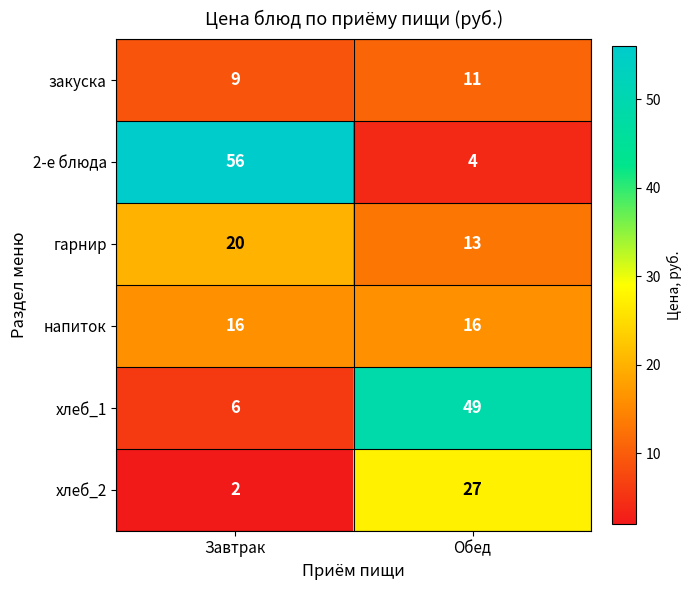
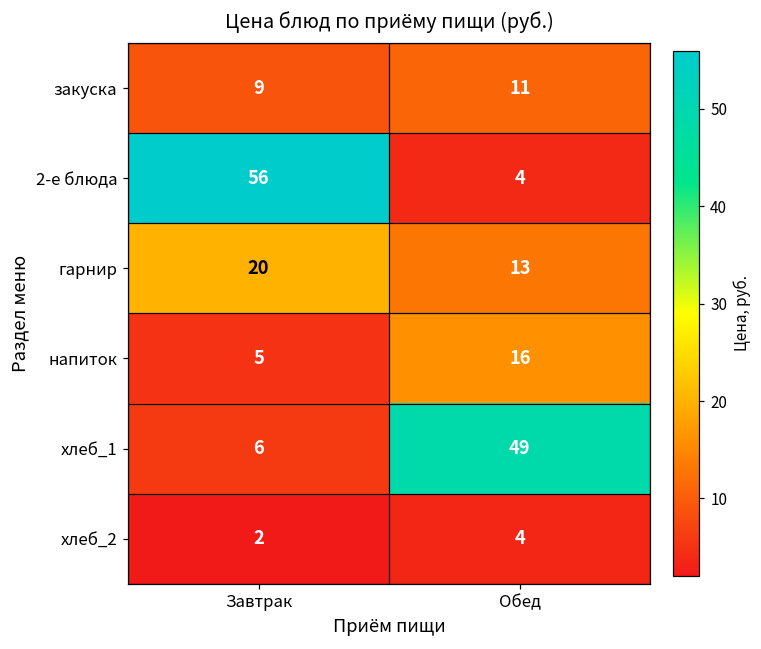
напиток, Завтрак: 16 -> 5
хлеб_2, Обед: 27 -> 4
